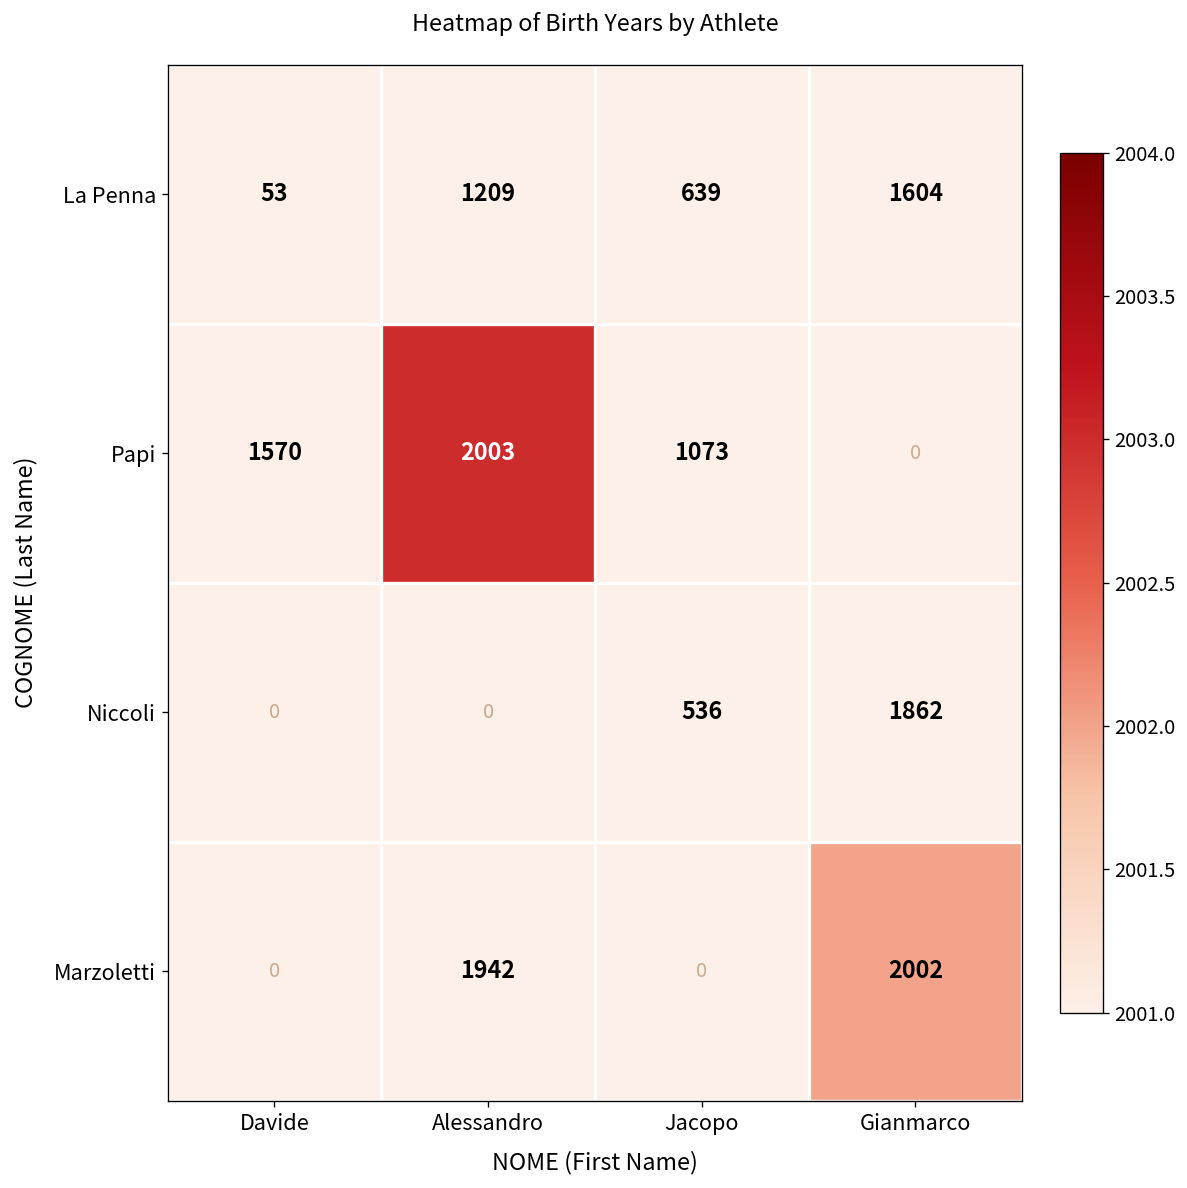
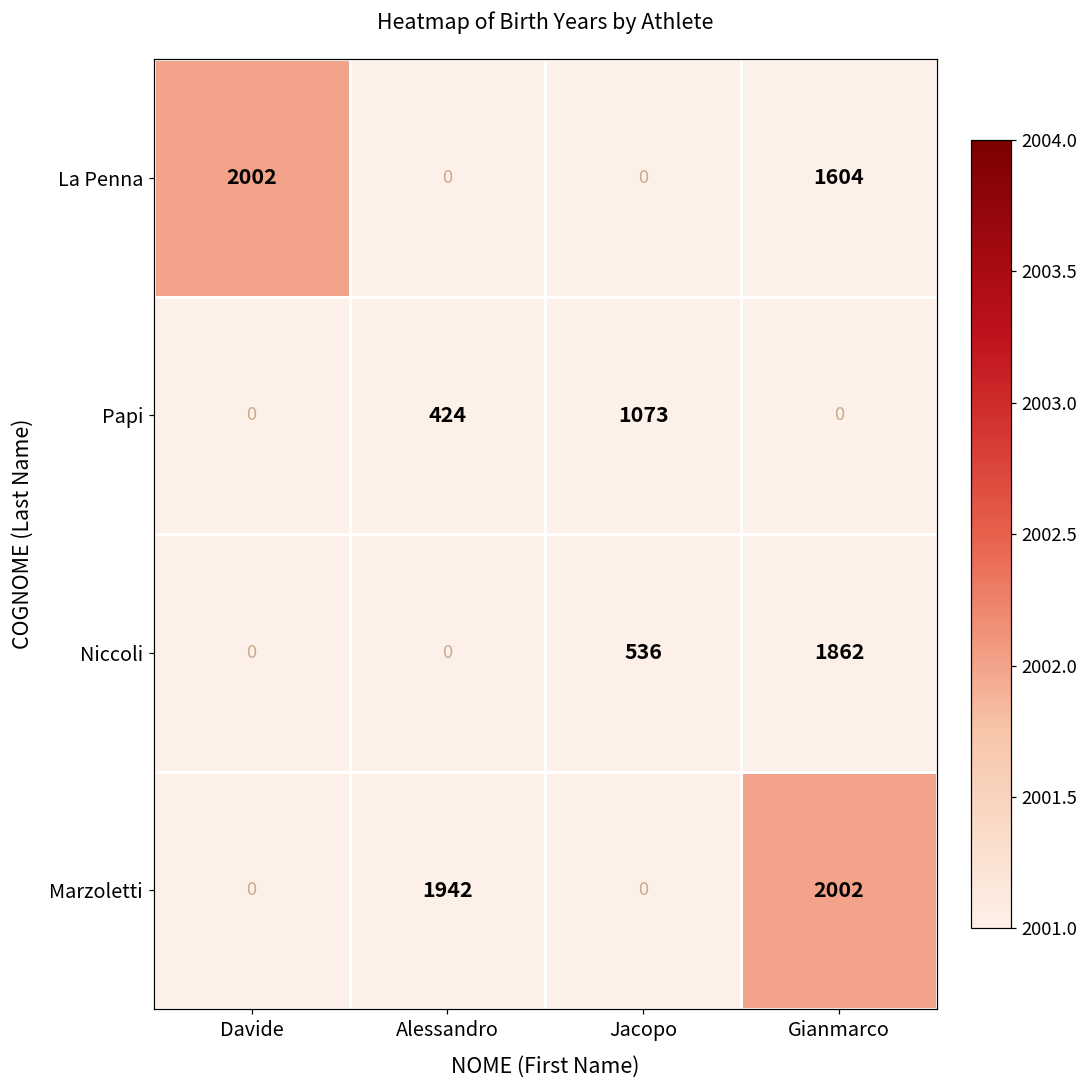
La Penna, Davide: 53 -> 2002
La Penna, Alessandro: 1209 -> 0
La Penna, Jacopo: 639 -> 0
Papi, Davide: 1570 -> 0
Papi, Alessandro: 2003 -> 424
